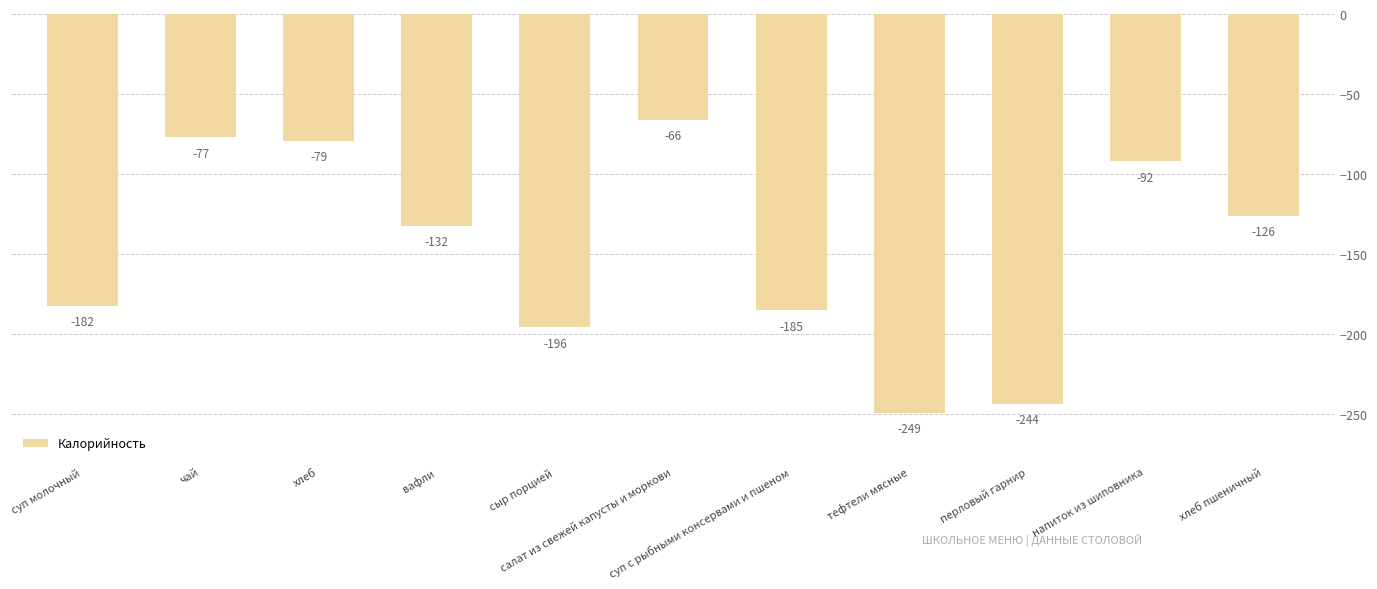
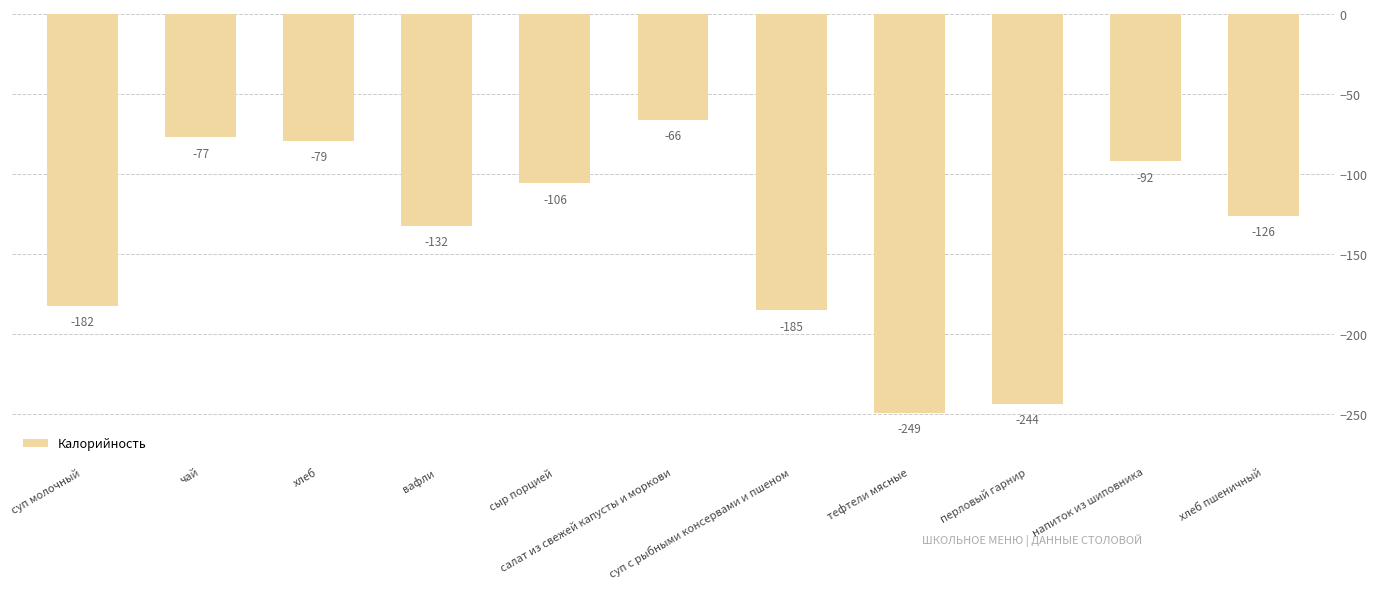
сыр порцией: -196 -> -106
